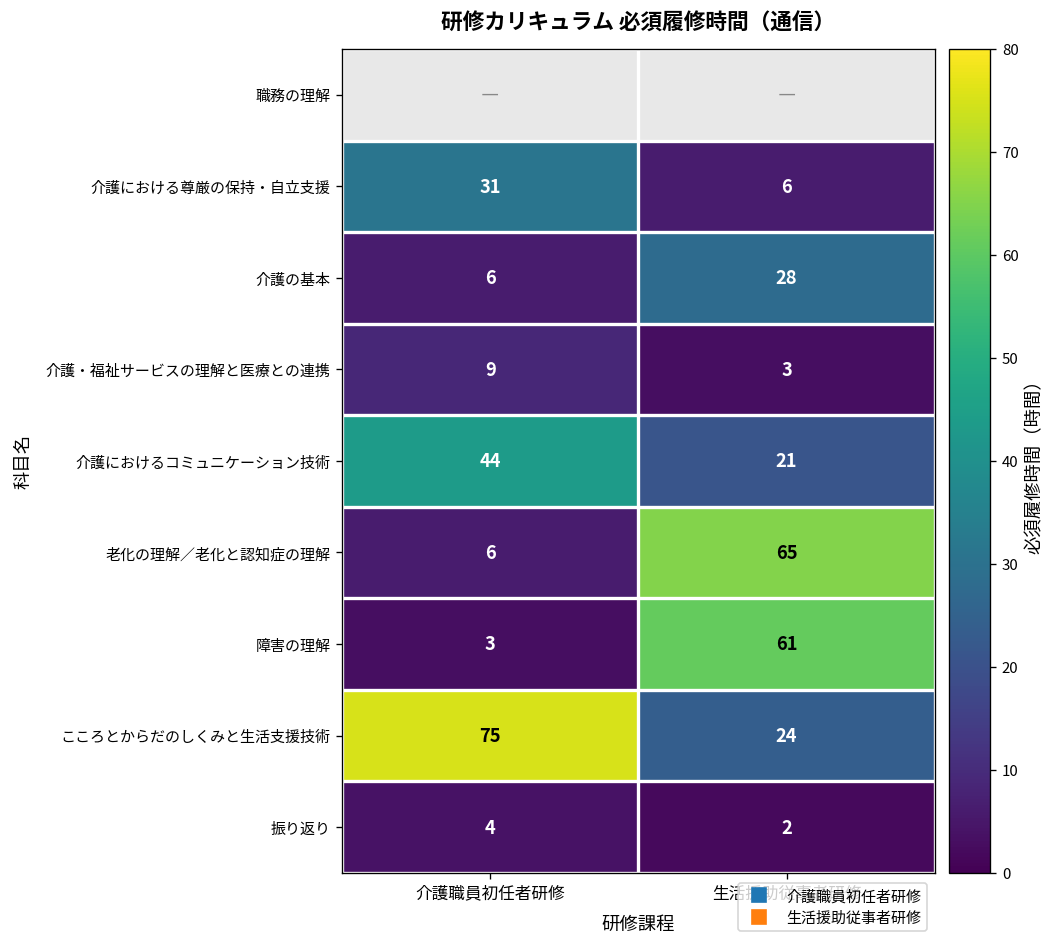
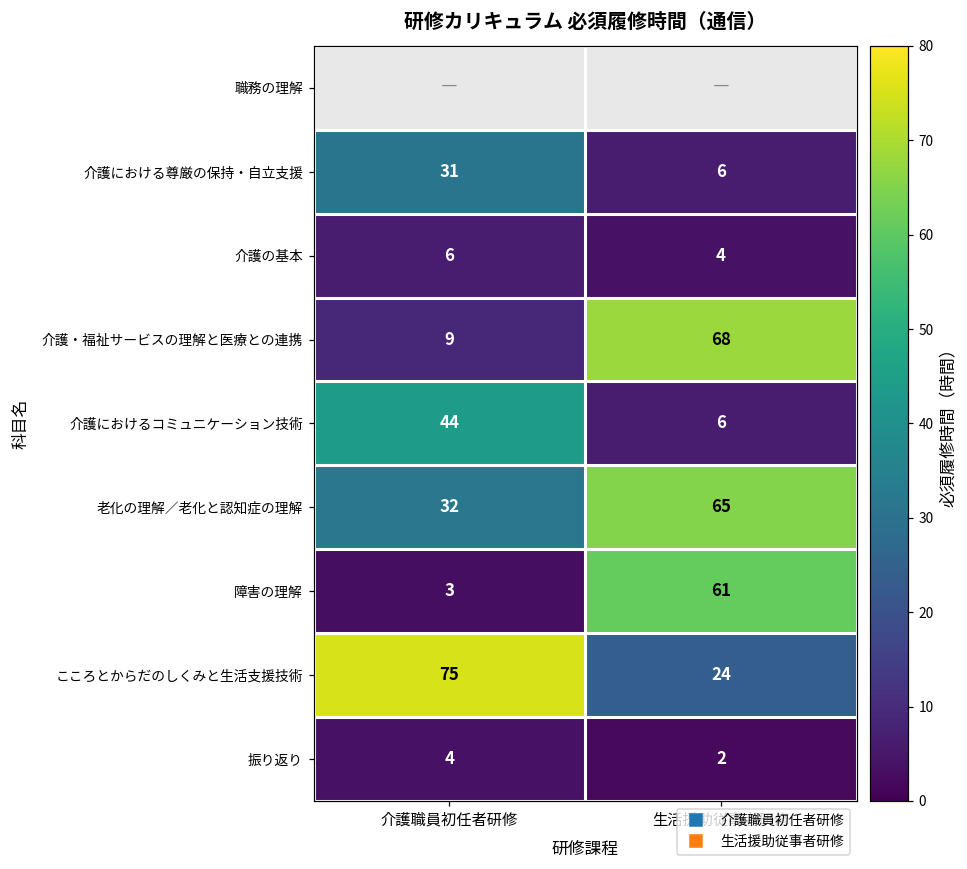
介護の基本, 生活援助従事者研修: 28 -> 4
介護・福祉サービスの理解と医療との連携, 生活援助従事者研修: 3 -> 68
介護におけるコミュニケーション技術, 生活援助従事者研修: 21 -> 6
老化の理解／老化と認知症の理解, 介護職員初任者研修: 6 -> 32
